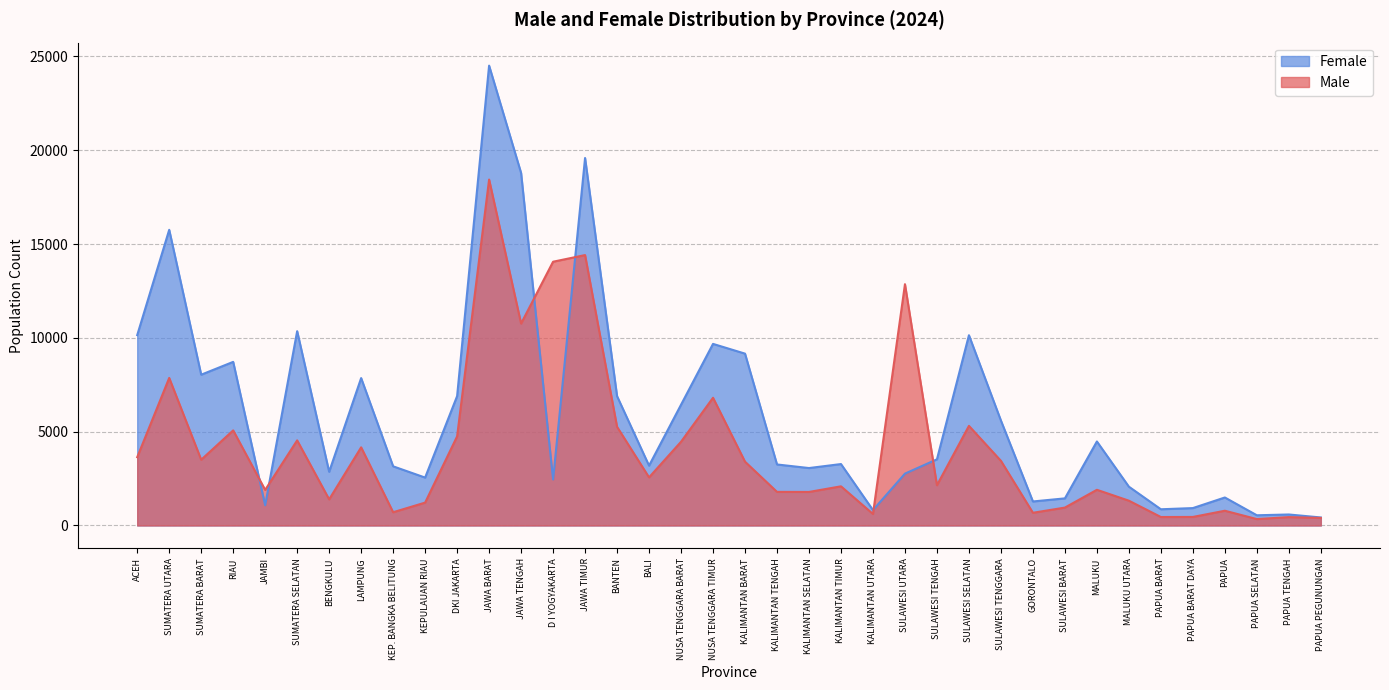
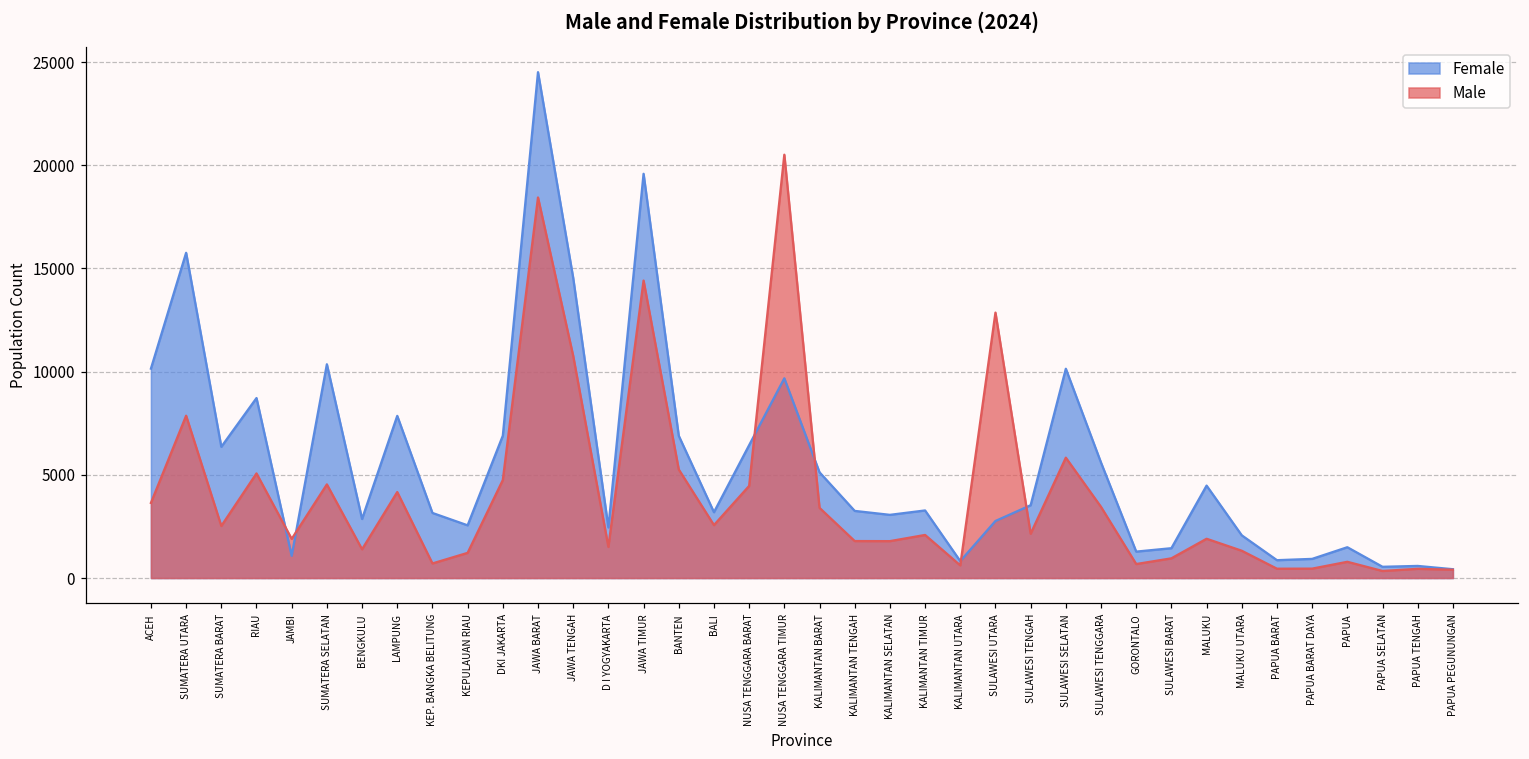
Female, SUMATERA BARAT: 8000 -> 6400
Male, SUMATERA BARAT: 3500 -> 2500
Female, JAWA TENGAH: 18800 -> 14500
Male, D I YOGYAKARTA: 14100 -> 1500
Male, NUSA TENGGARA TIMUR: 6800 -> 20500
Female, KALIMANTAN BARAT: 9200 -> 5100
Male, SULAWESI SELATAN: 5300 -> 5800
